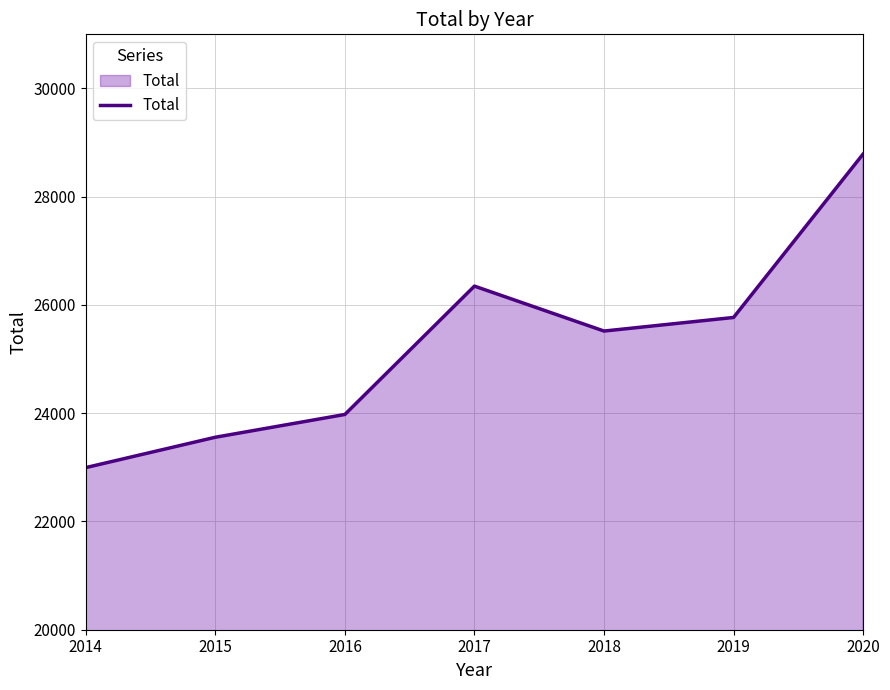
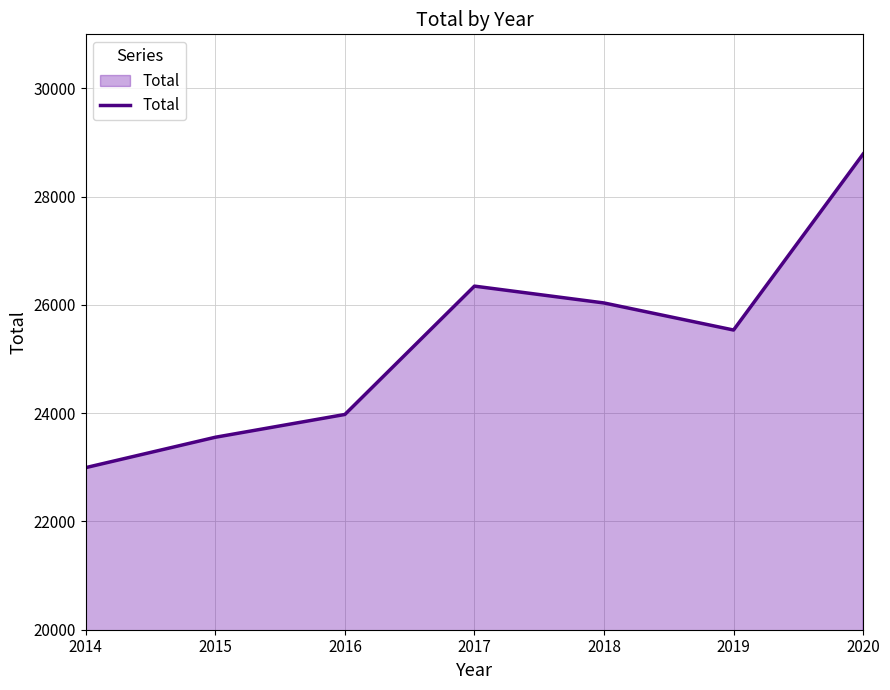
2018: 25500 -> 26000
2019: 25800 -> 25500
